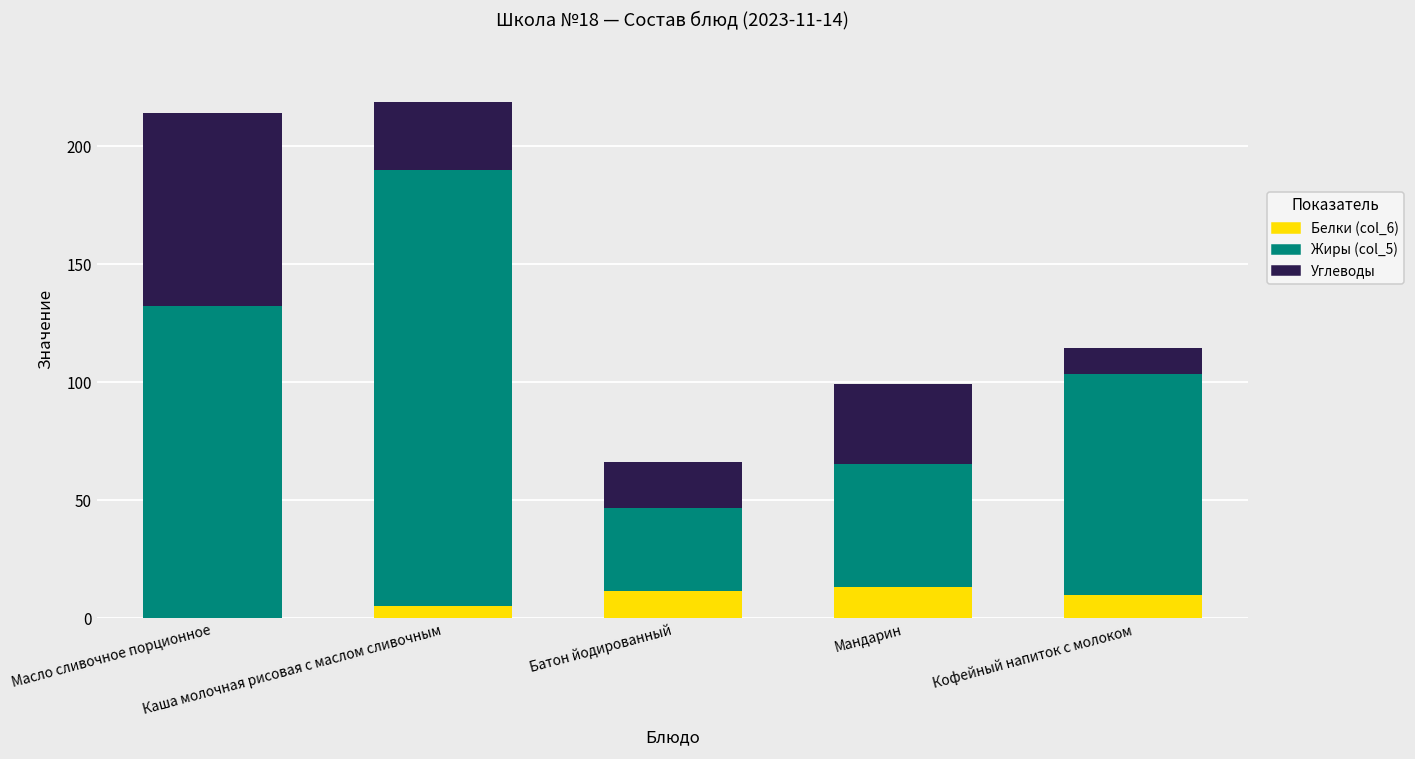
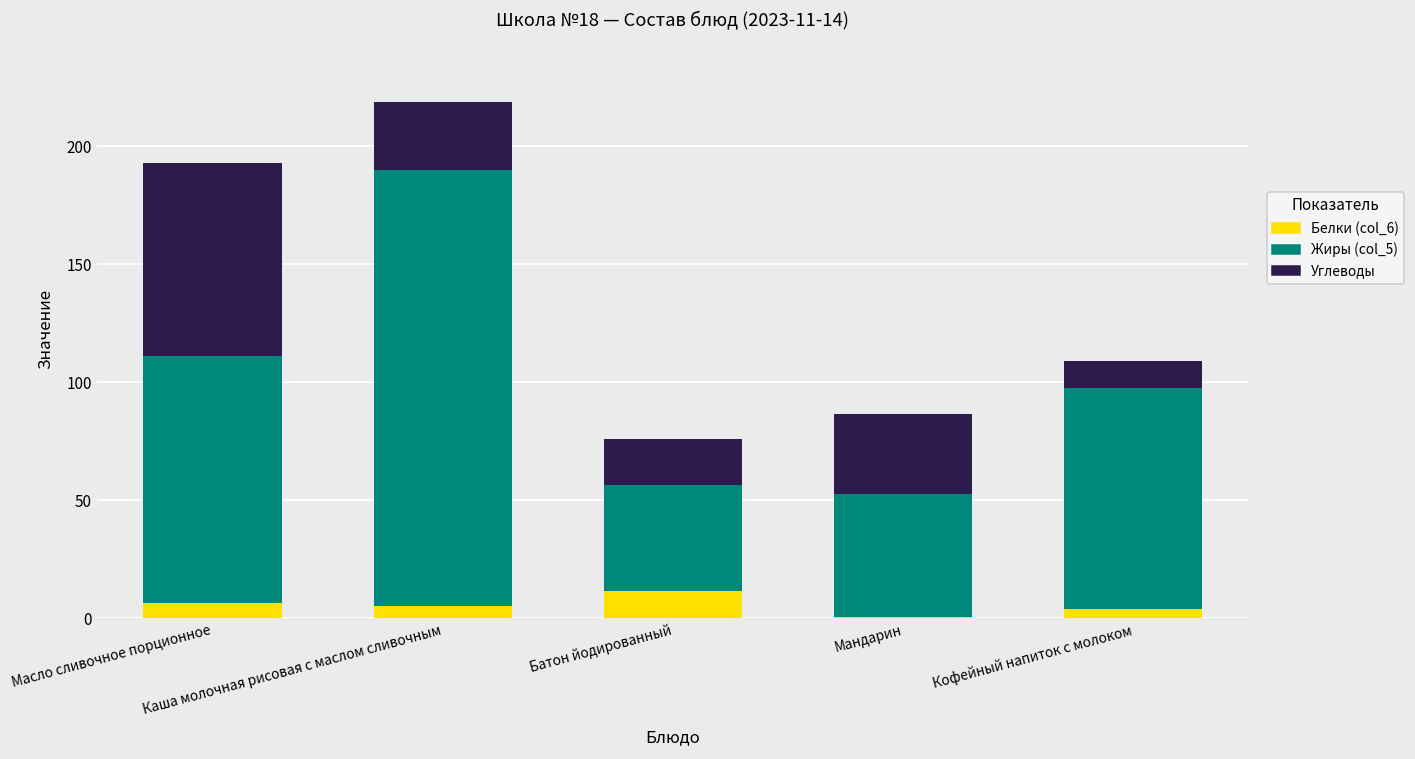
Белки (col_6), Масло сливочное порционное: 0 -> 6
Жиры (col_5), Масло сливочное порционное: 132 -> 105
Жиры (col_5), Батон йодированный: 35 -> 45
Белки (col_6), Мандарин: 13 -> 0
Белки (col_6), Кофейный напиток с молоком: 10 -> 4
